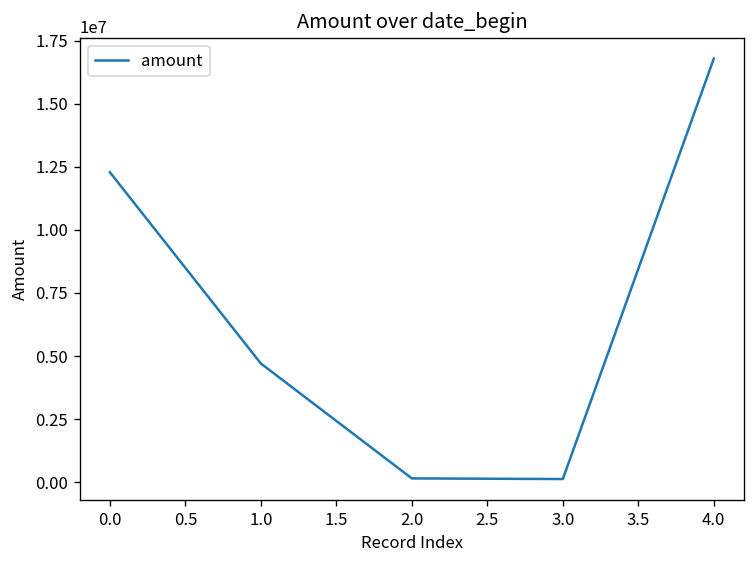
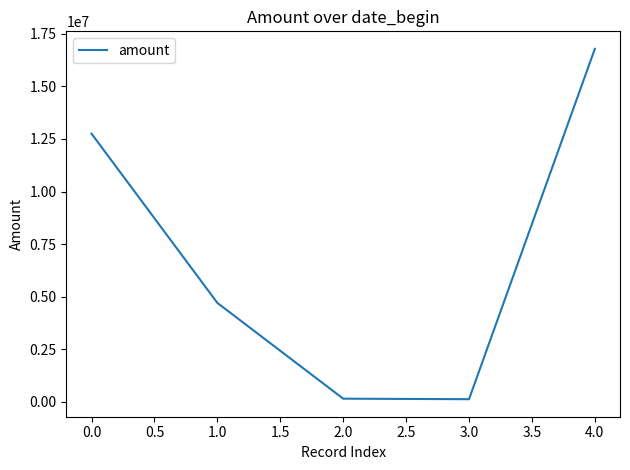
0.0: 12300000 -> 12800000
